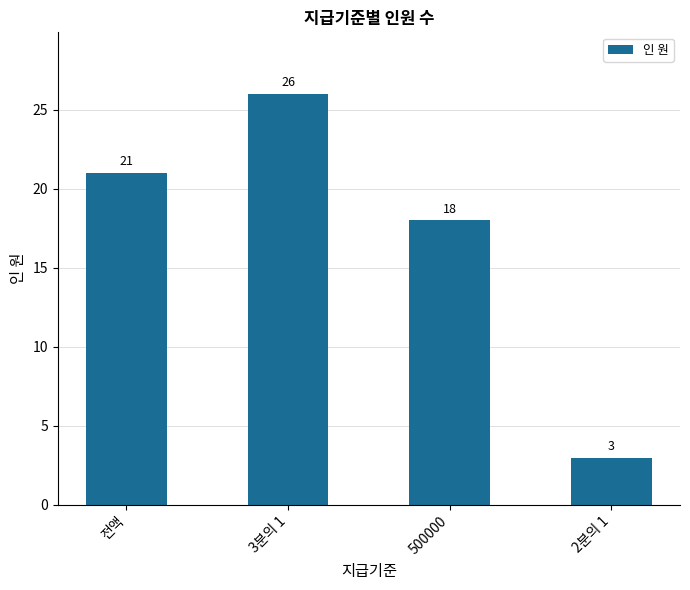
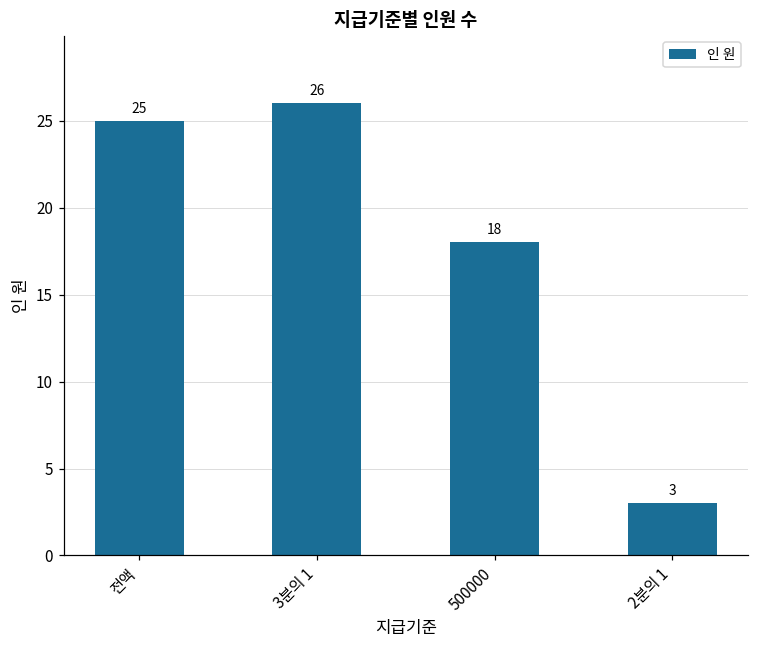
전액: 21 -> 25
